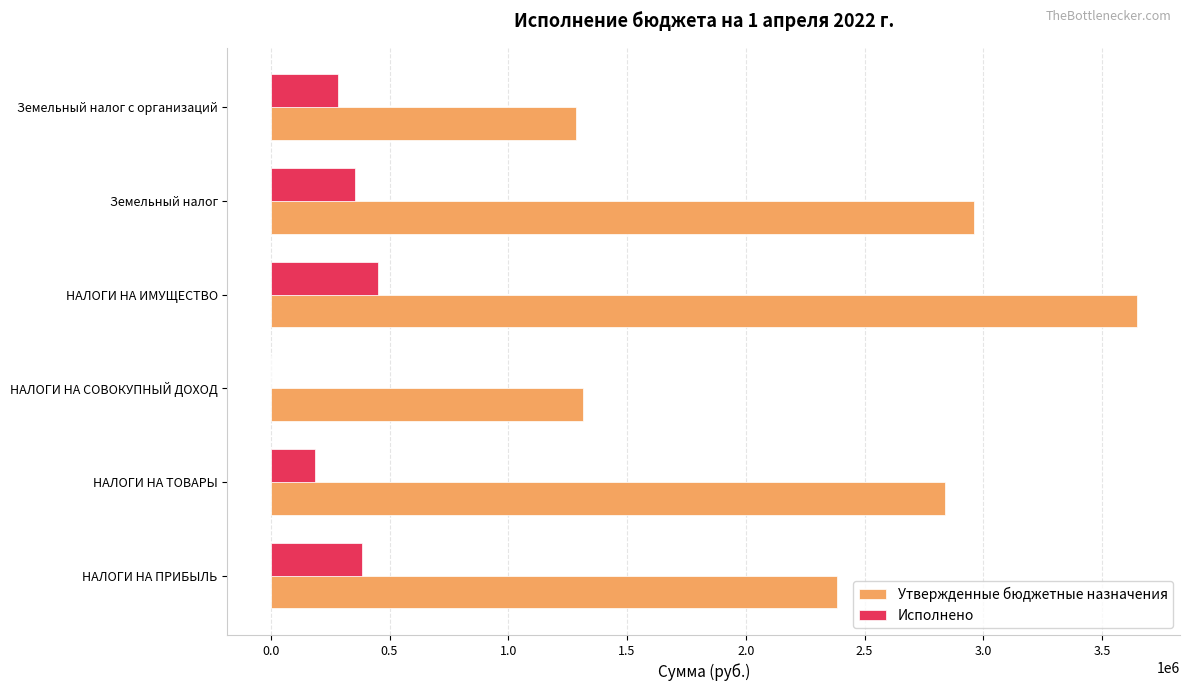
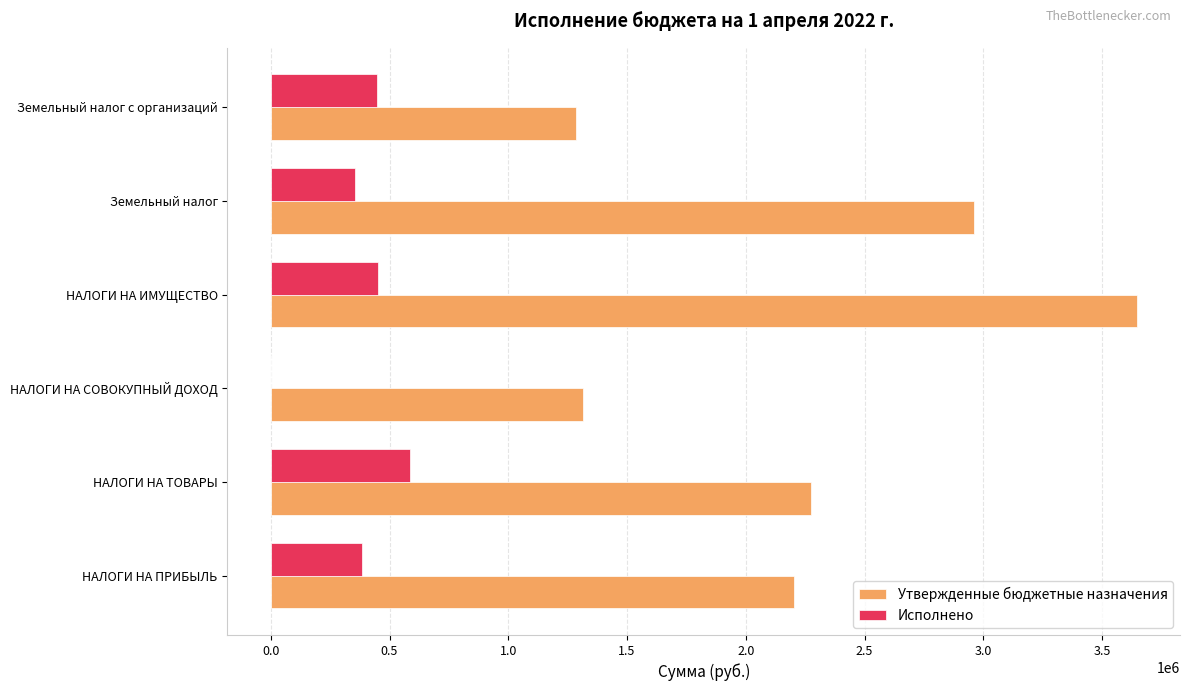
Исполнено, Земельный налог с организаций: 280000 -> 450000
Исполнено, НАЛОГИ НА ТОВАРЫ: 190000 -> 590000
Утвержденные бюджетные назначения, НАЛОГИ НА ТОВАРЫ: 2840000 -> 2270000
Утвержденные бюджетные назначения, НАЛОГИ НА ПРИБЫЛЬ: 2390000 -> 2200000
